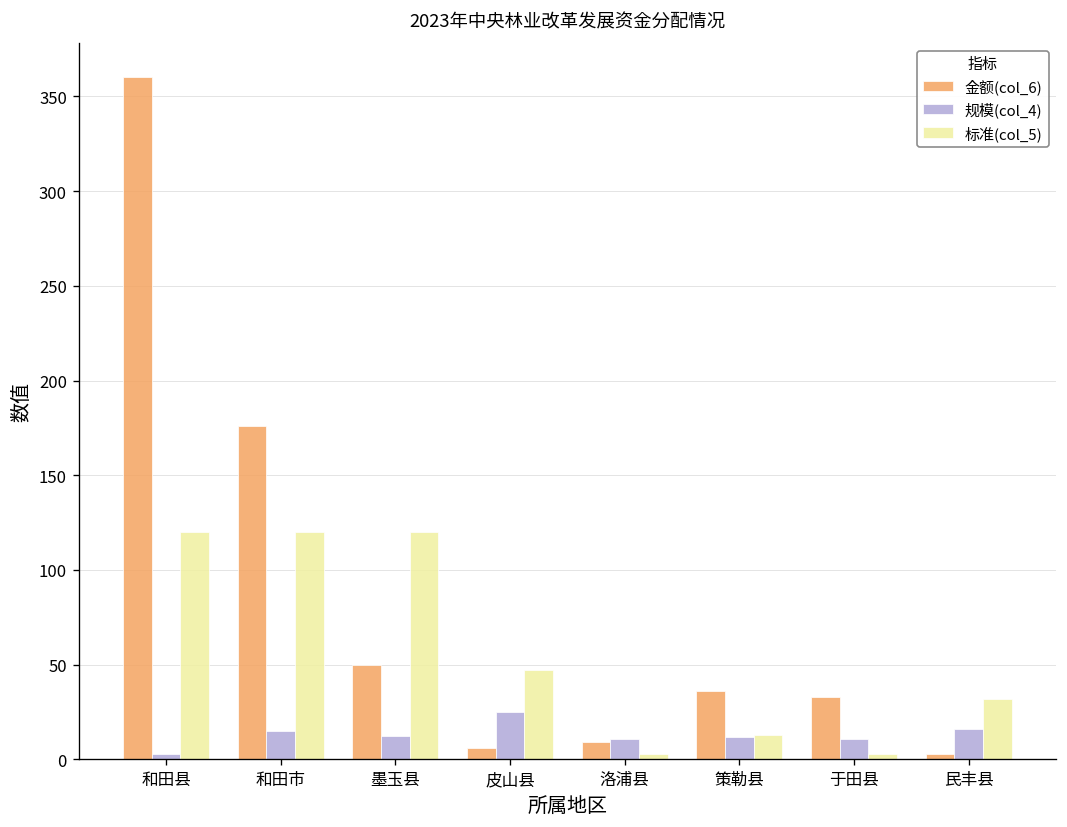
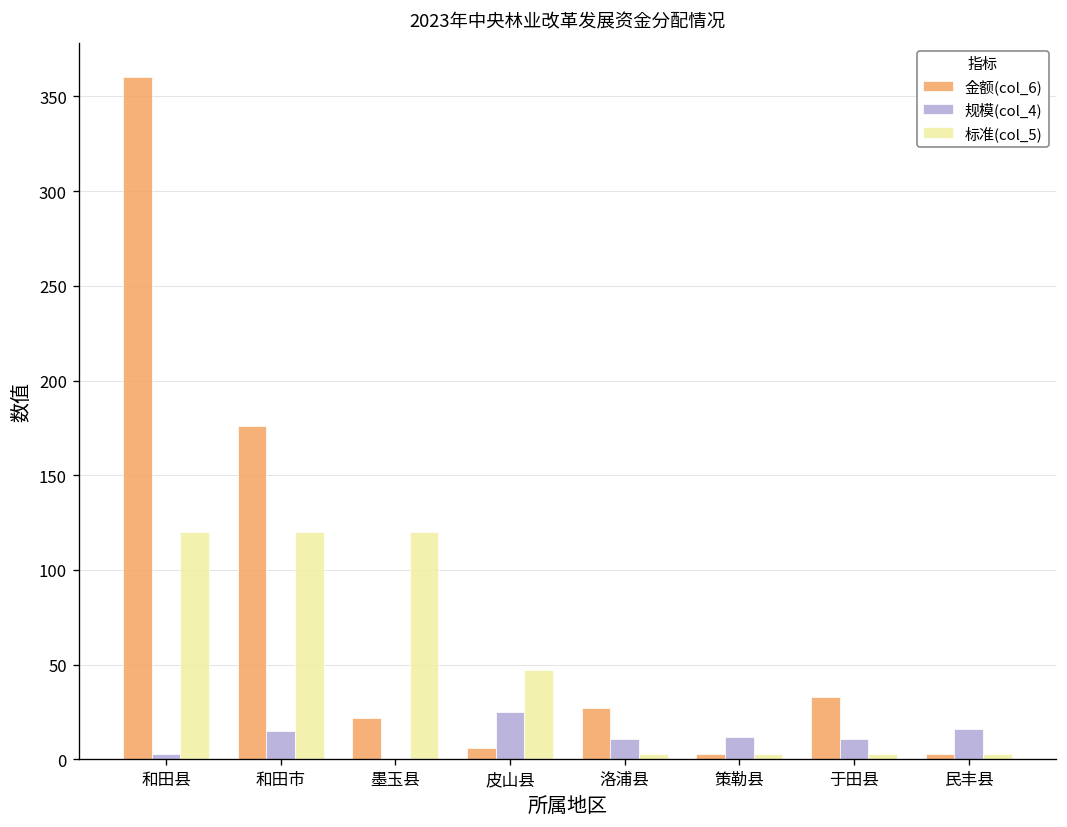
金额(col_6), 墨玉县: 50 -> 22
规模(col_4), 墨玉县: 13 -> 0
金额(col_6), 洛浦县: 9 -> 27
金额(col_6), 策勒县: 36 -> 3
标准(col_5), 策勒县: 13 -> 3
标准(col_5), 民丰县: 32 -> 3
